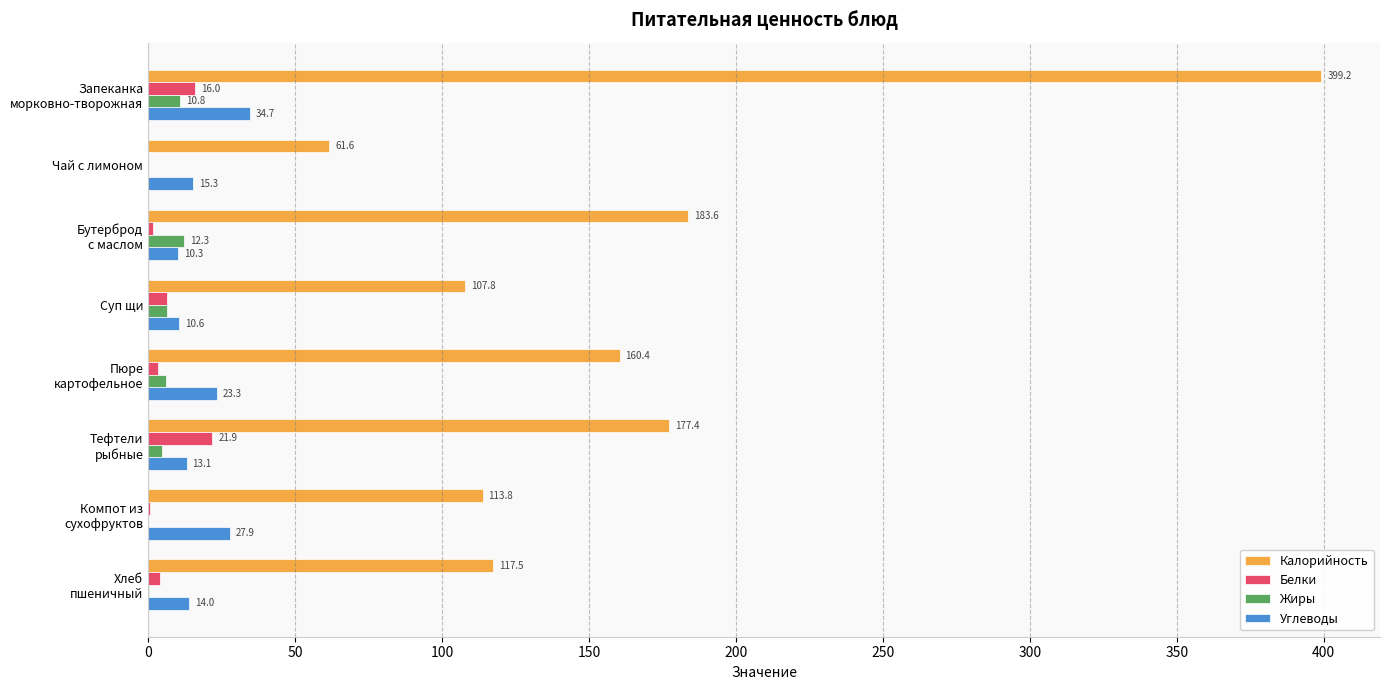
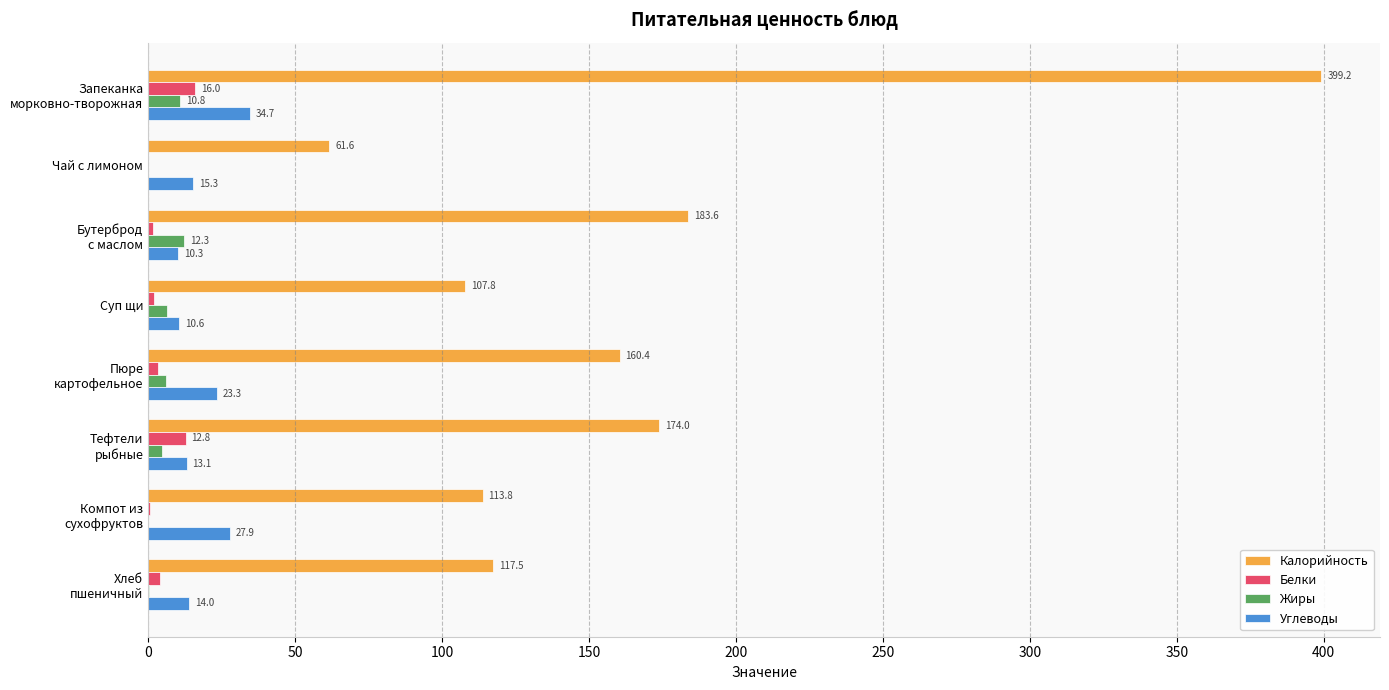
Белки, Суп щи: 7 -> 2
Калорийность, Тефтели рыбные: 177.4 -> 174.0
Белки, Тефтели рыбные: 21.9 -> 12.8
